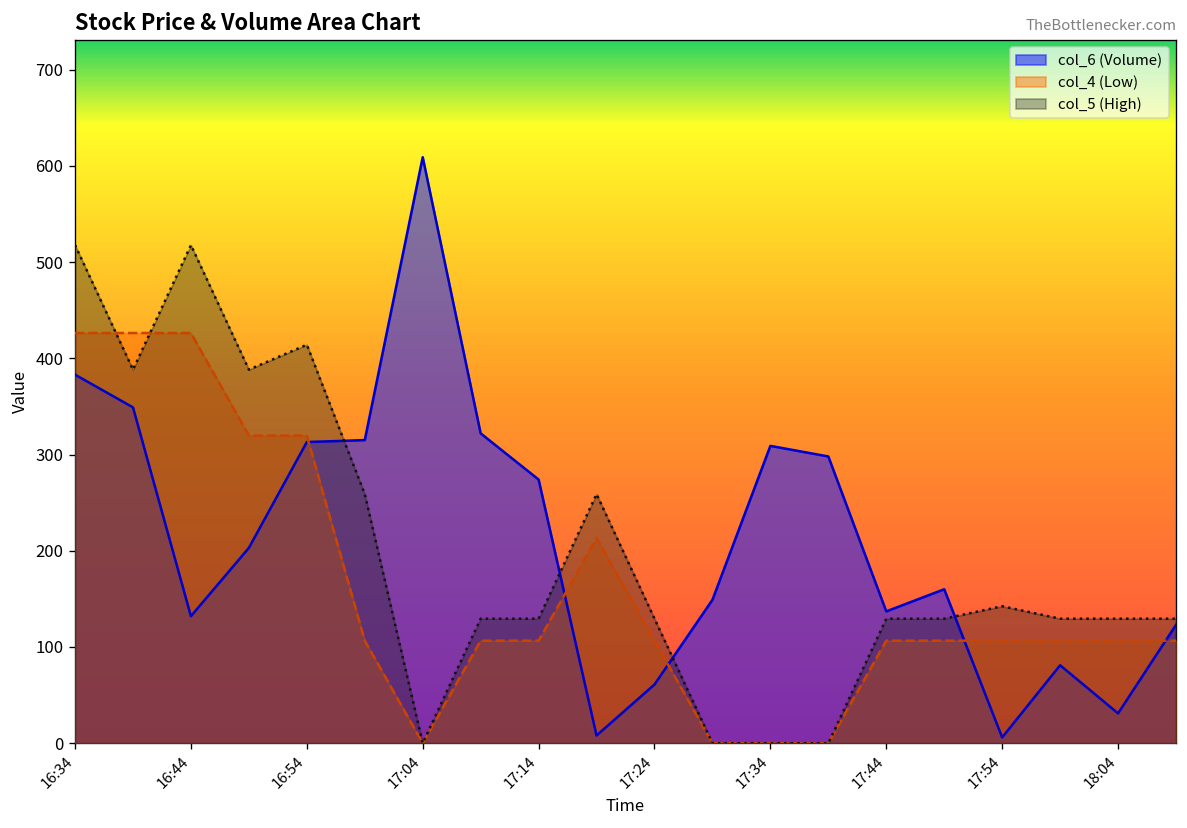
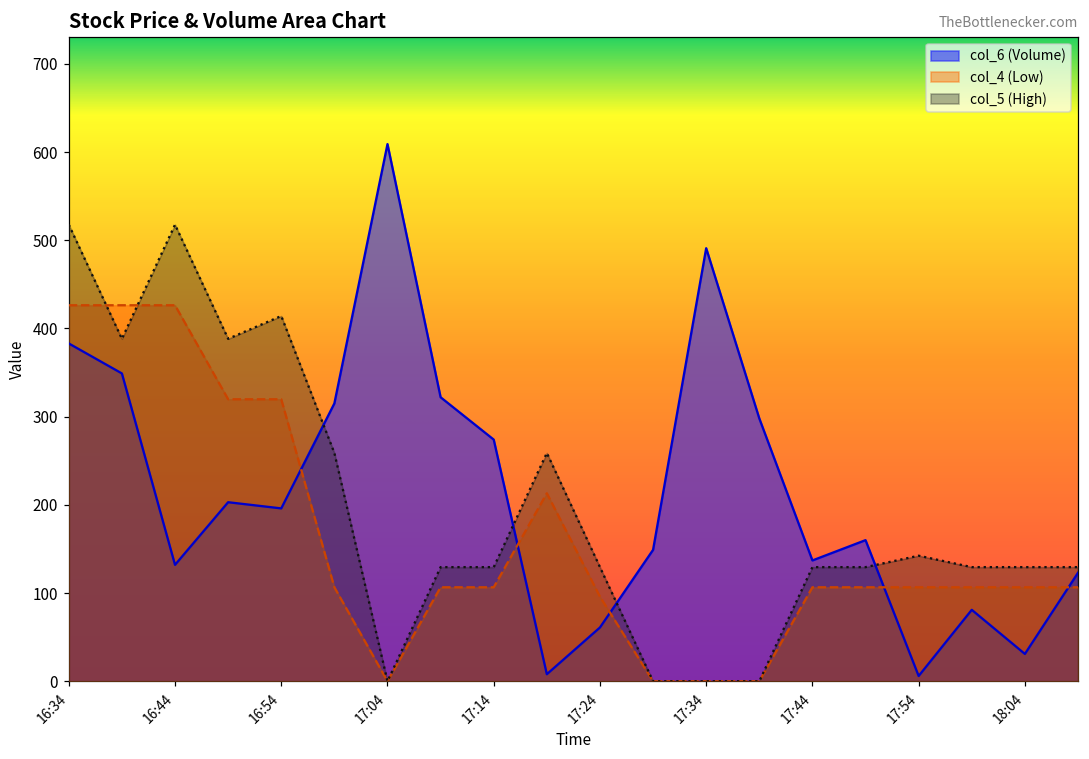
col_6 (Volume), 16:54: 310 -> 200
col_4 (Low), 17:24: 110 -> 100
col_6 (Volume), 17:34: 310 -> 490
